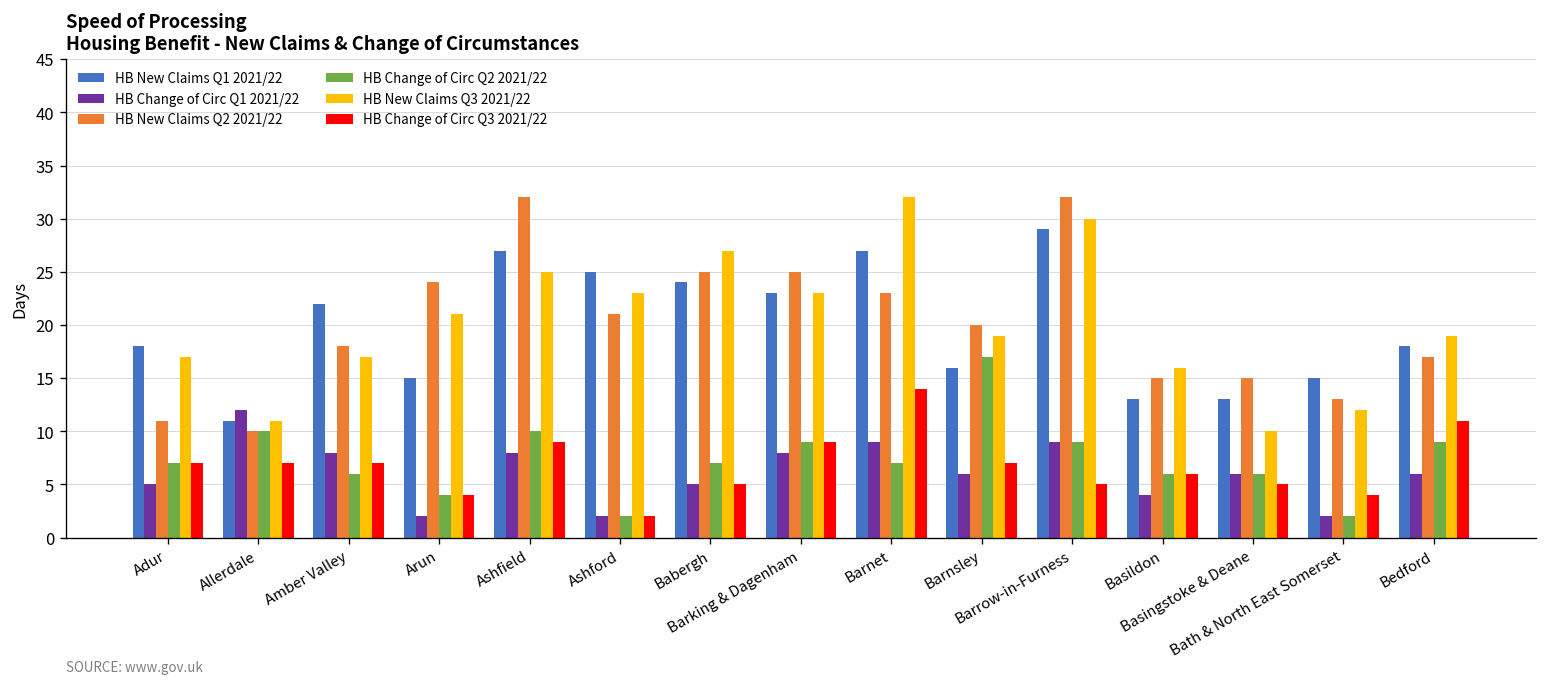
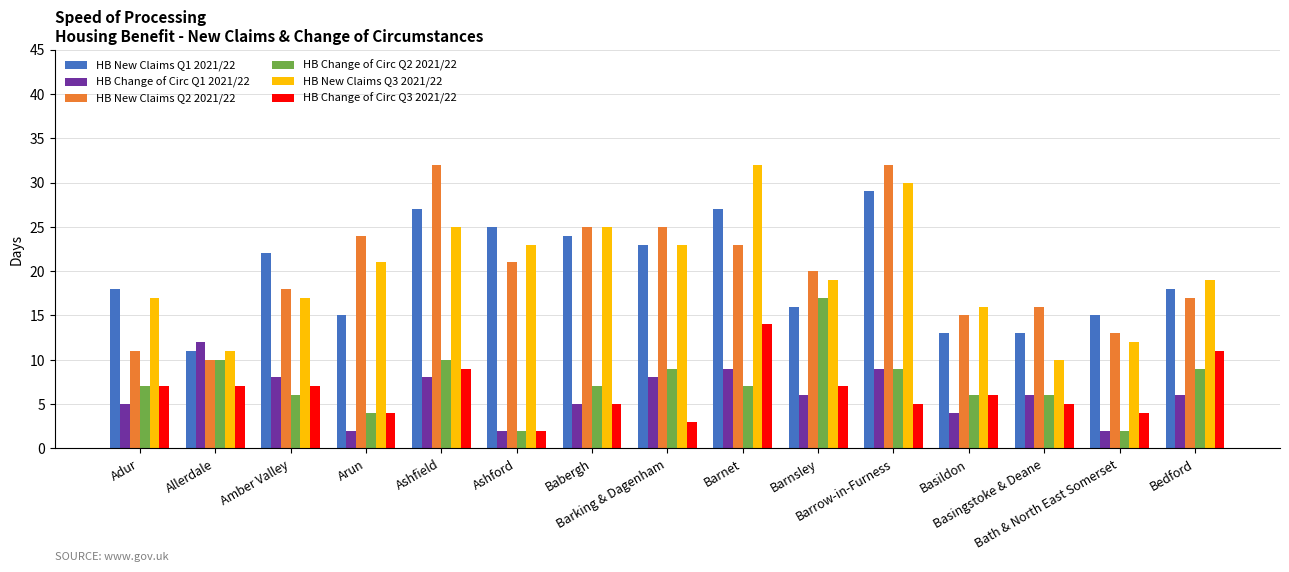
HB New Claims Q3 2021/22, Babergh: 27 -> 25
HB Change of Circ Q3 2021/22, Barking & Dagenham: 9 -> 3
HB New Claims Q2 2021/22, Basingstoke & Deane: 15 -> 16
